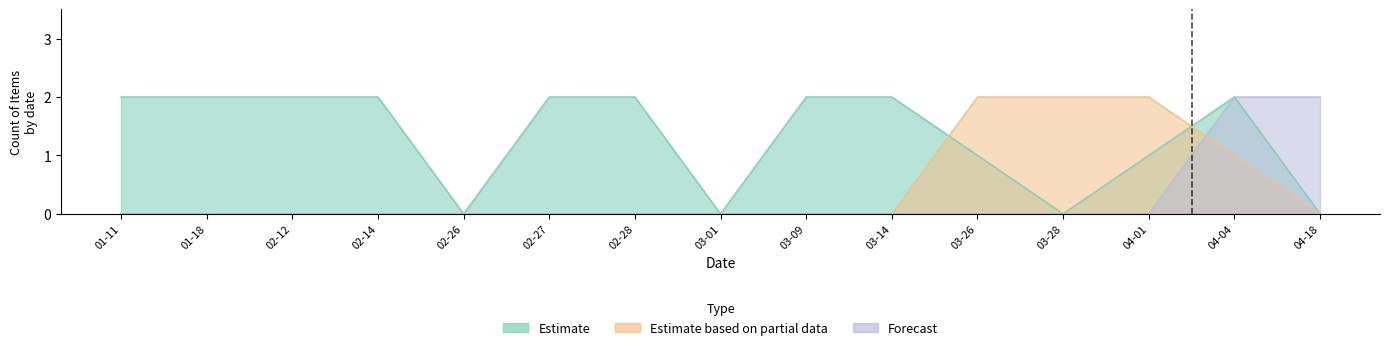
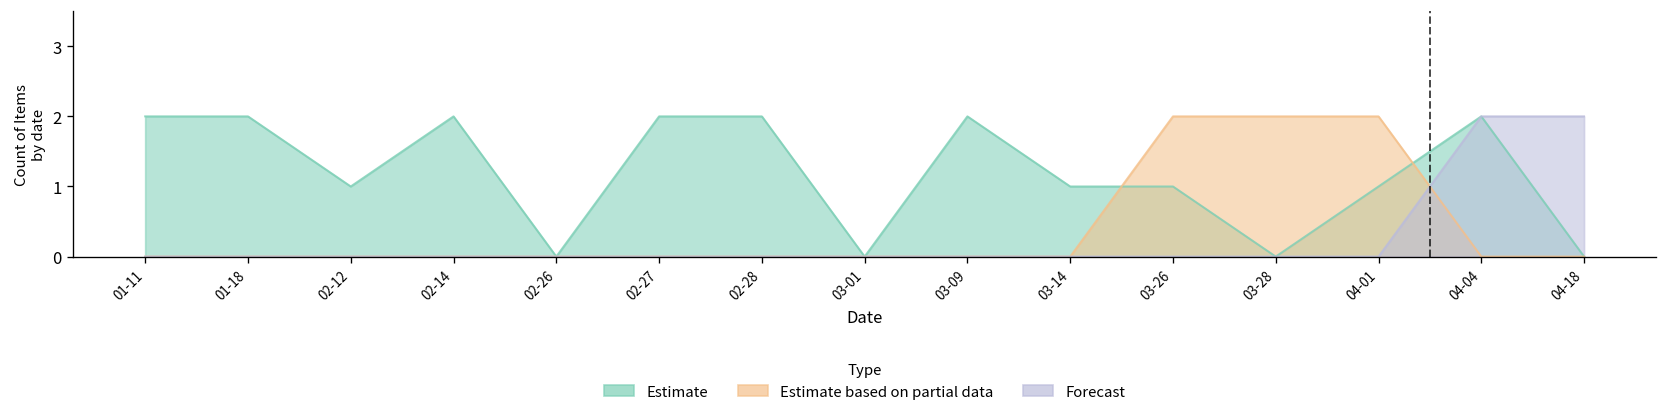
Estimate, 02-12: 2 -> 1
Estimate, 03-14: 2 -> 1
Estimate based on partial data, 04-04: 1 -> 0
